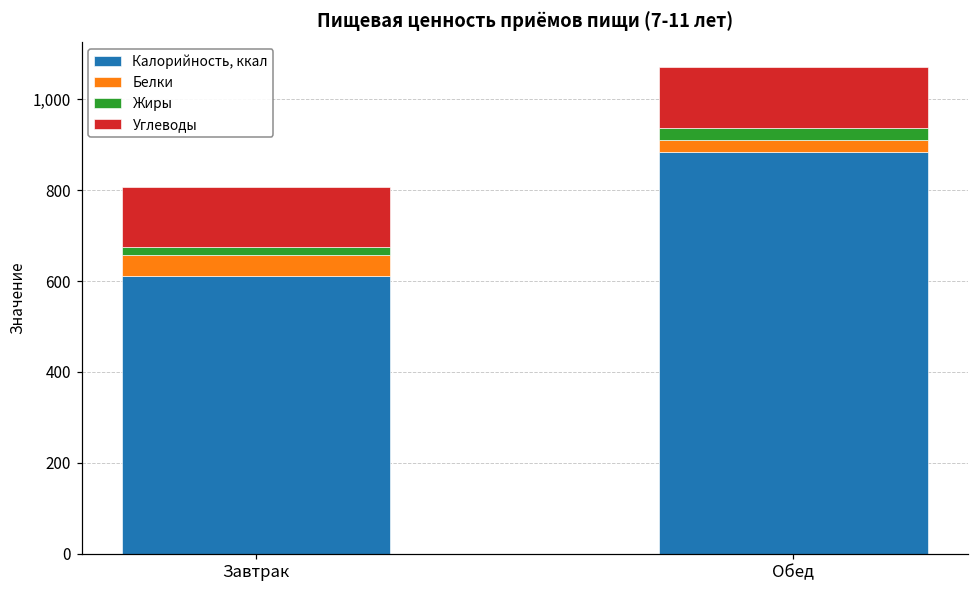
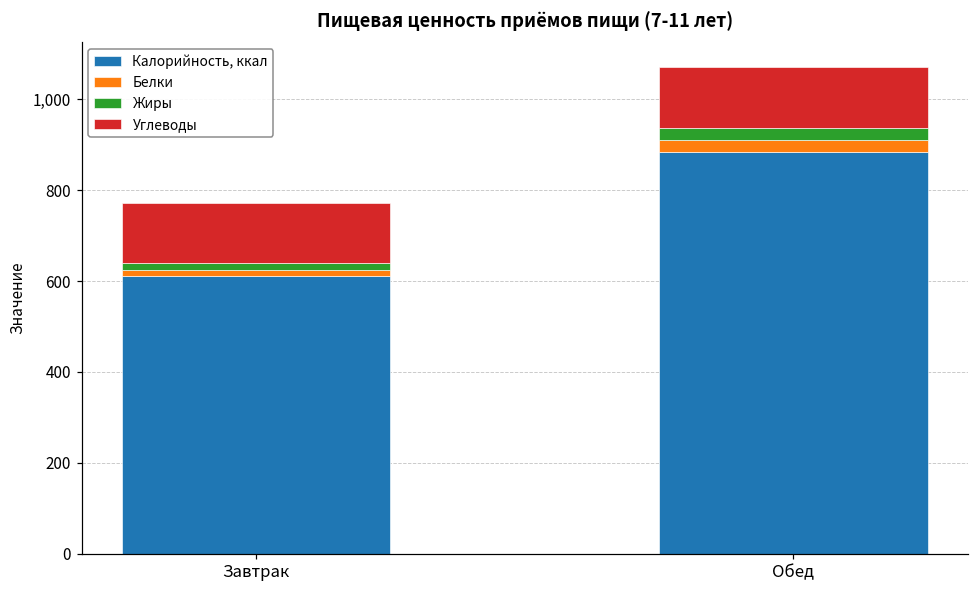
Белки, Завтрак: 50 -> 10
